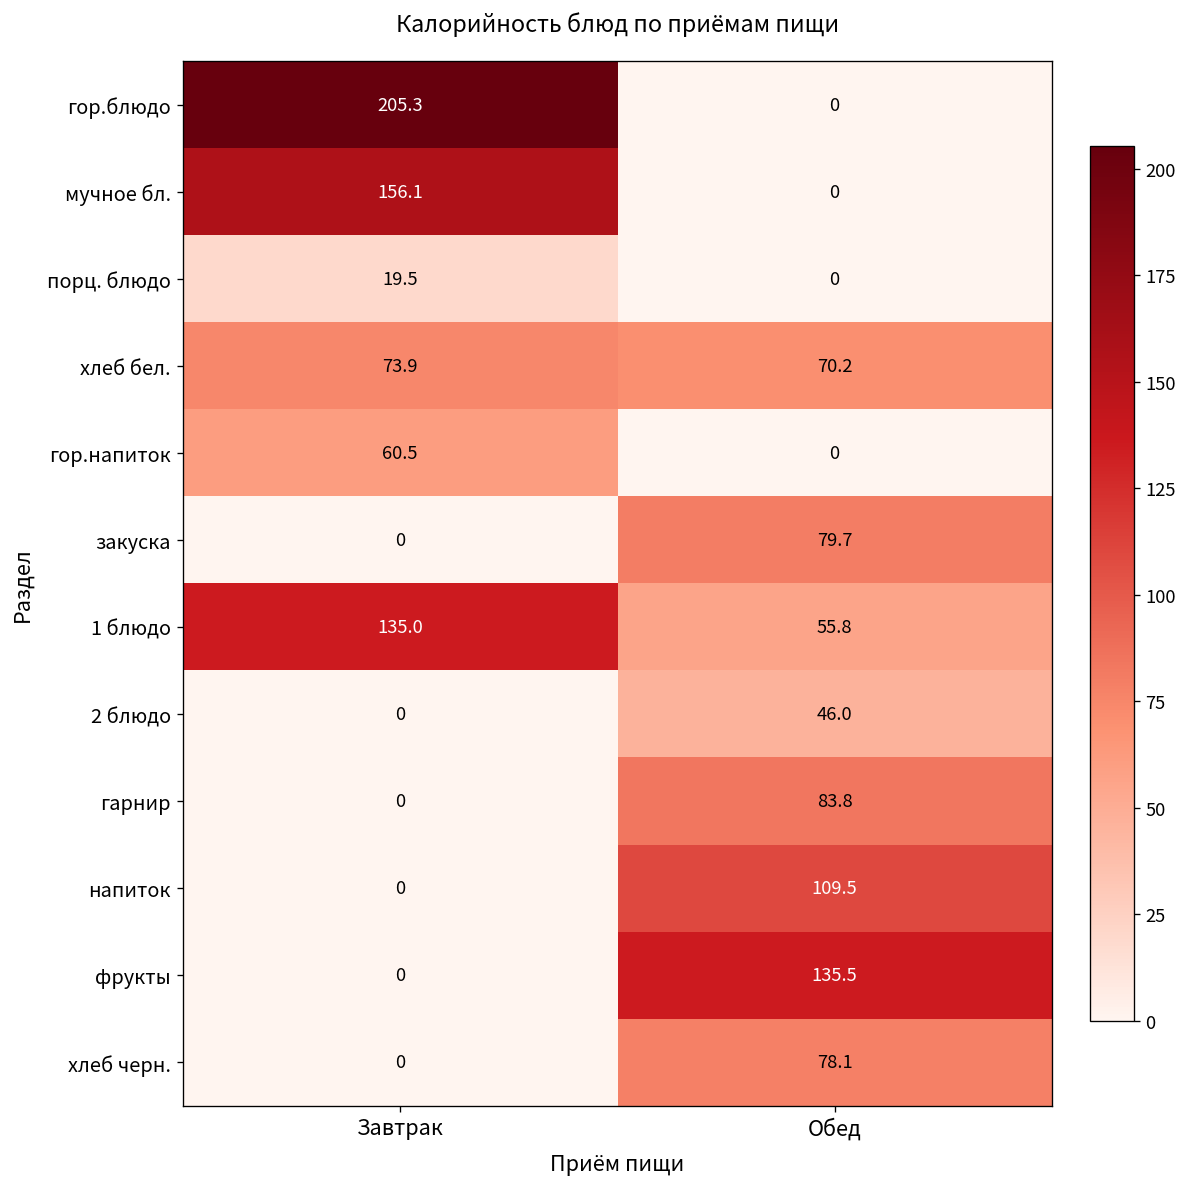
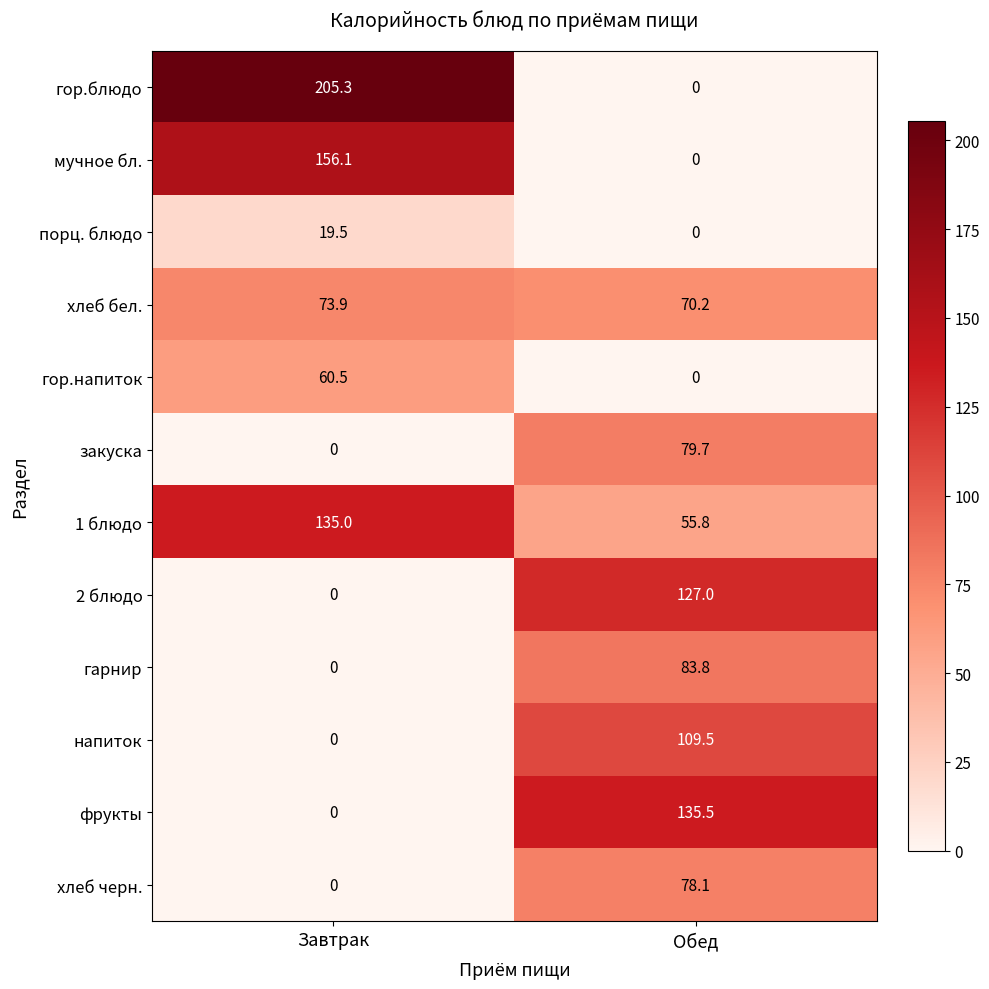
2 блюдо, Обед: 46.0 -> 127.0
